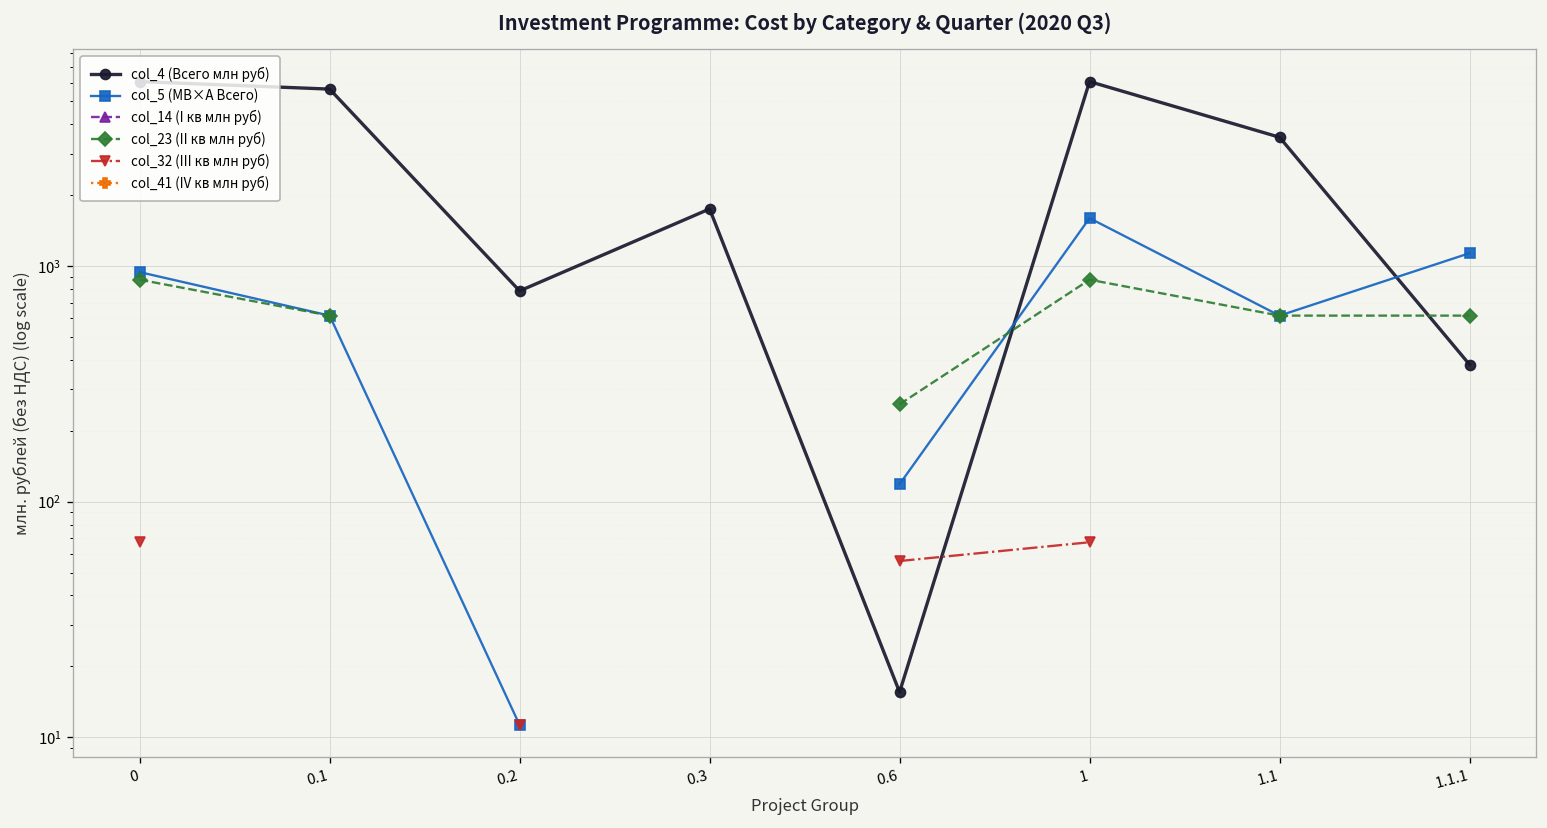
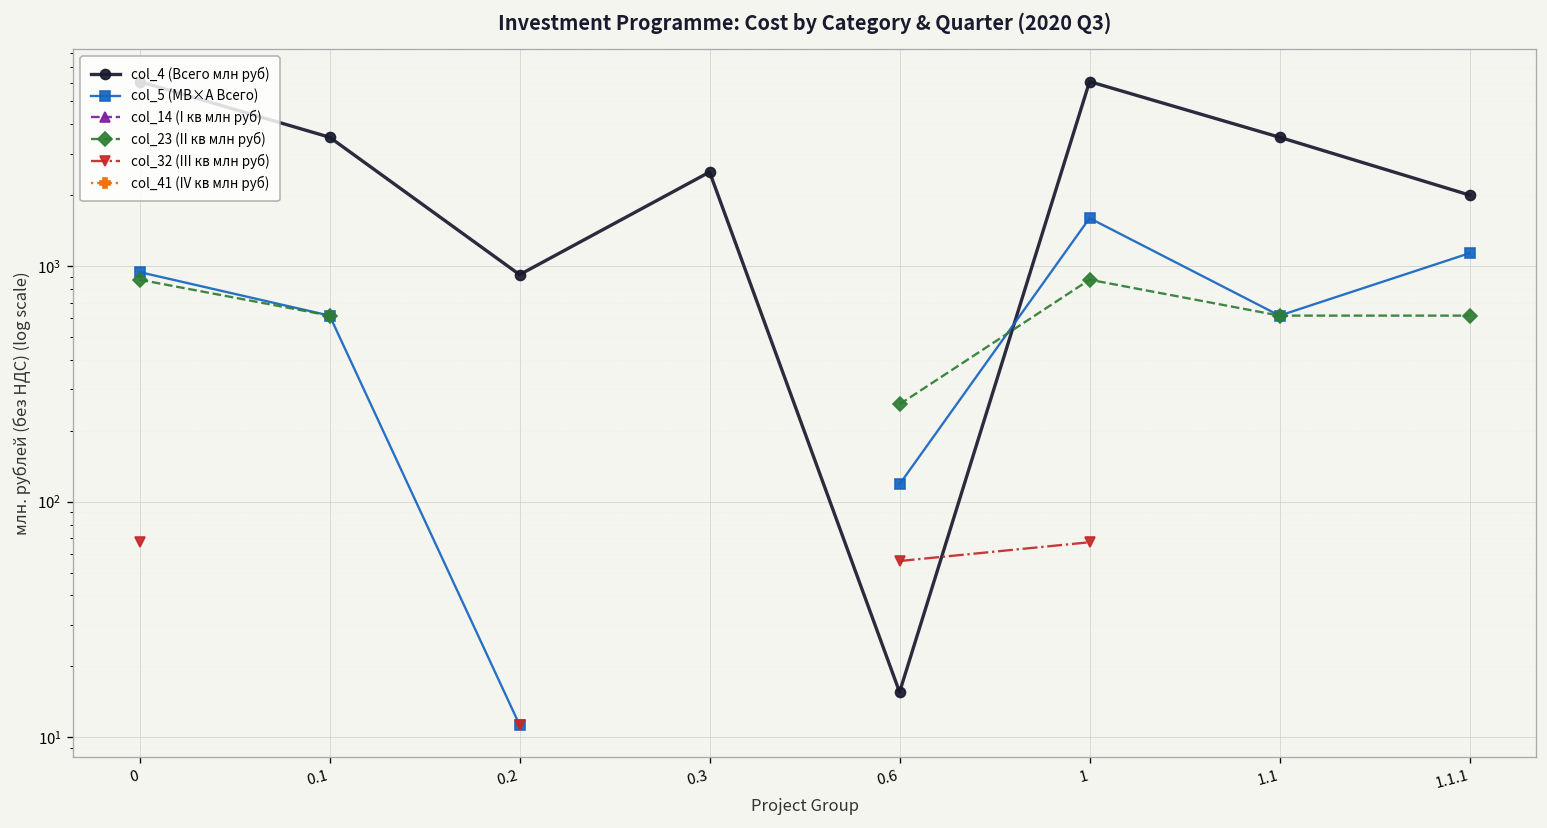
col_4 (Всего млн руб), 0.1: 5600 -> 3500
col_4 (Всего млн руб), 0.2: 780 -> 900
col_4 (Всего млн руб), 0.3: 1700 -> 2500
col_4 (Всего млн руб), 1.1.1: 380 -> 2000
